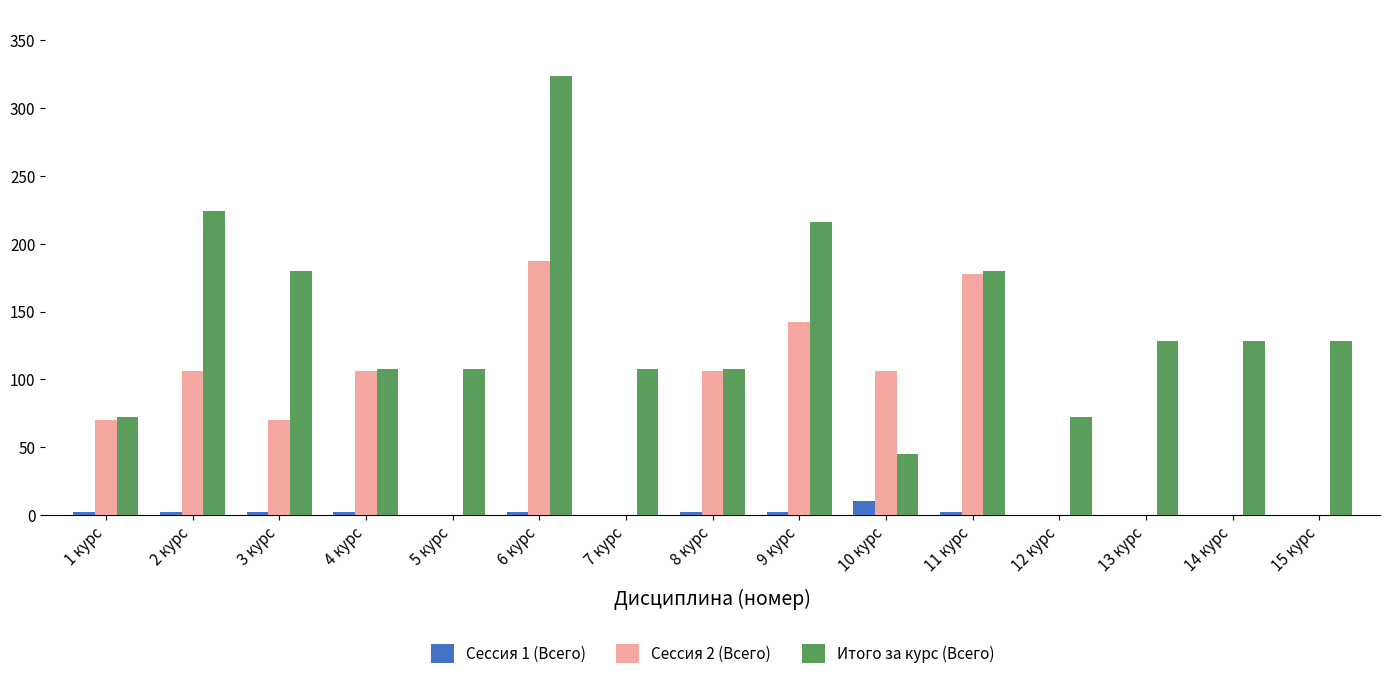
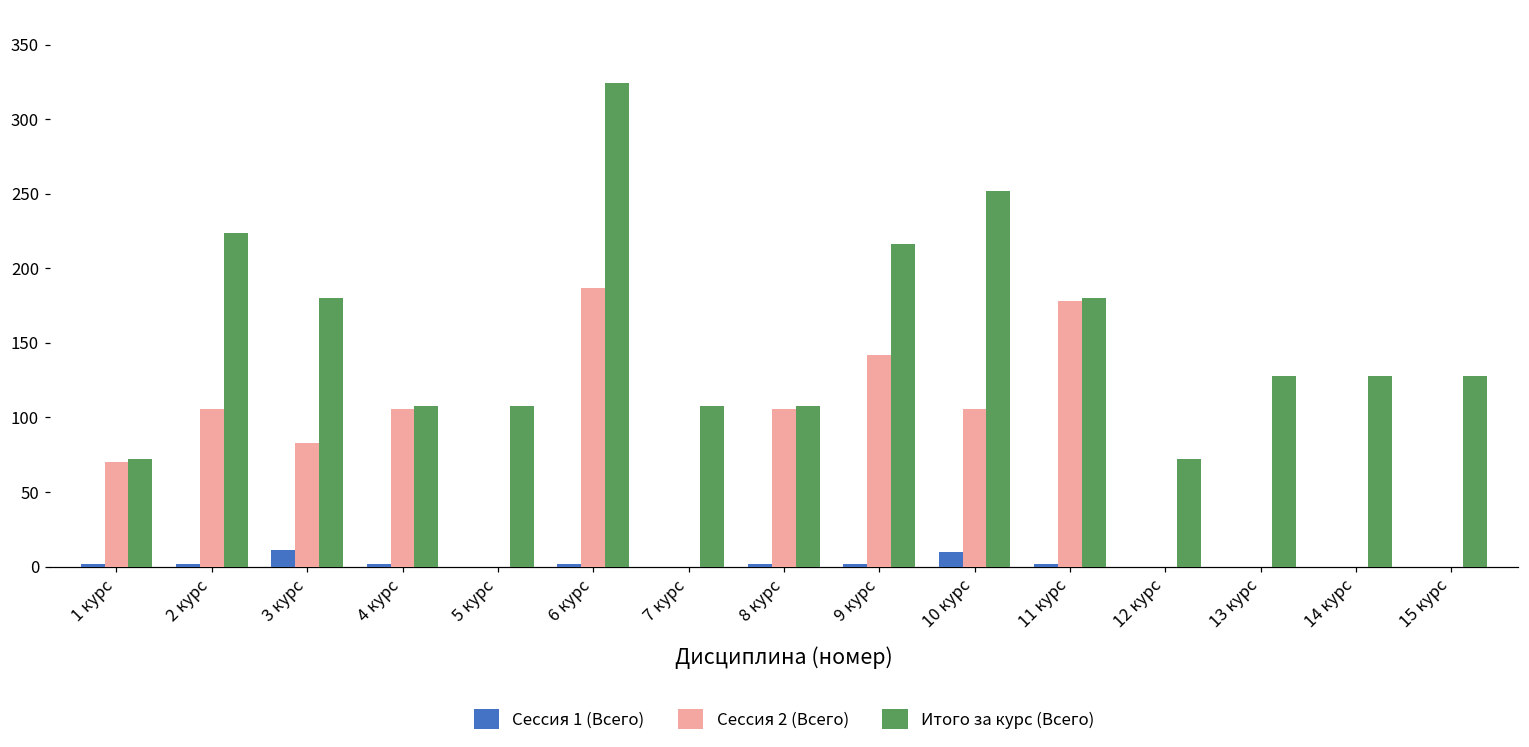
Сессия 1 (Всего), 3 курс: 2 -> 11
Сессия 2 (Всего), 3 курс: 70 -> 83
Итого за курс (Всего), 10 курс: 45 -> 252
